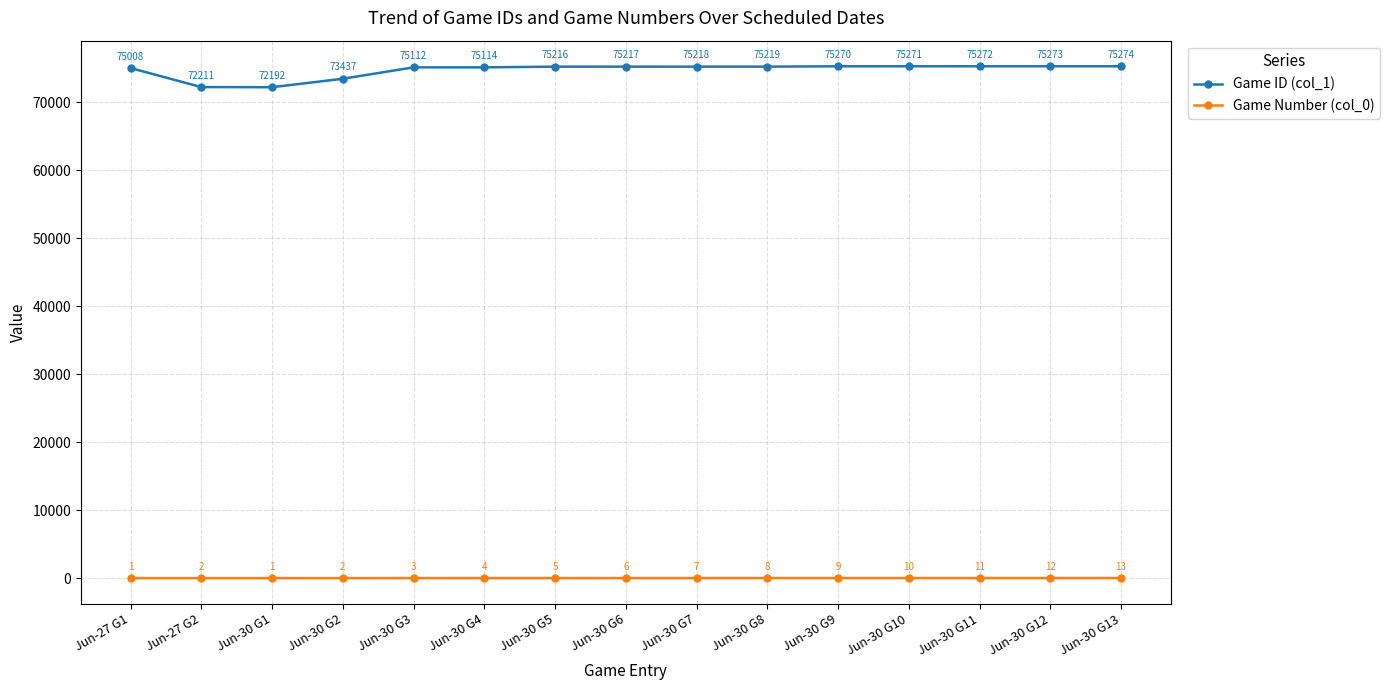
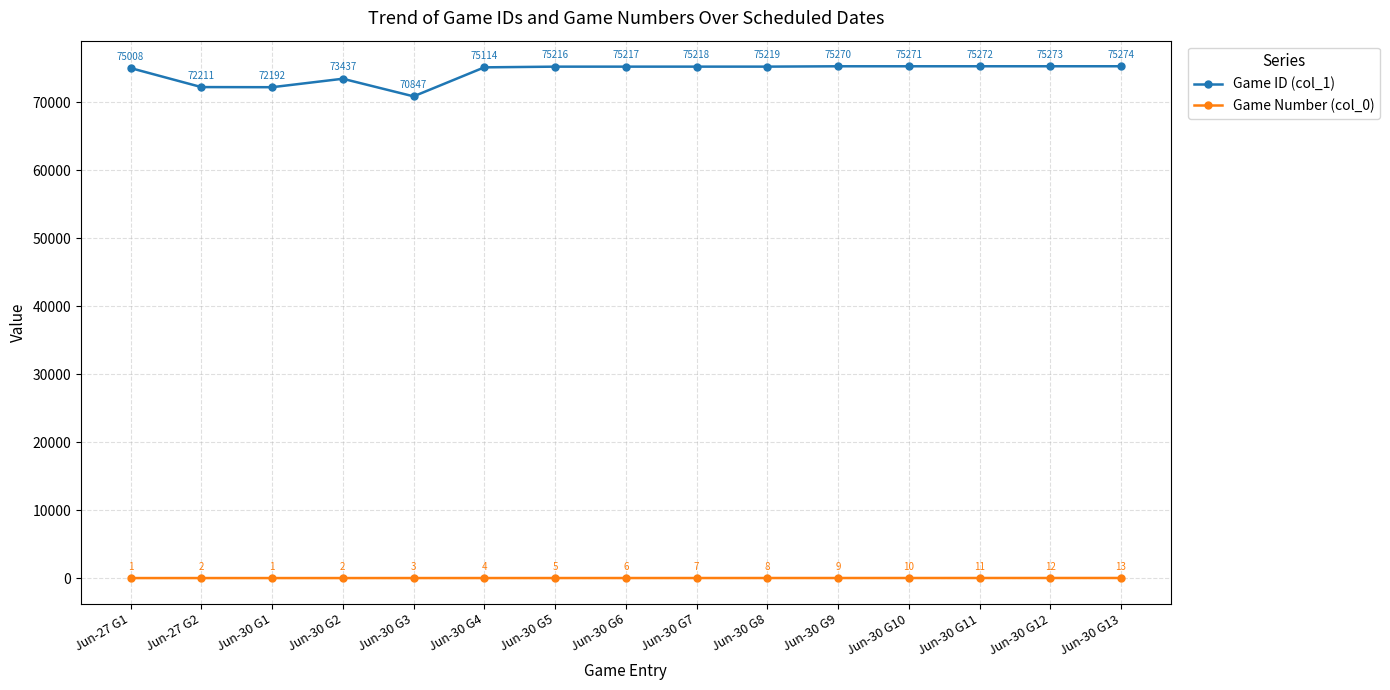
Game ID (col_1), Jun-30 G3: 75112 -> 70847
